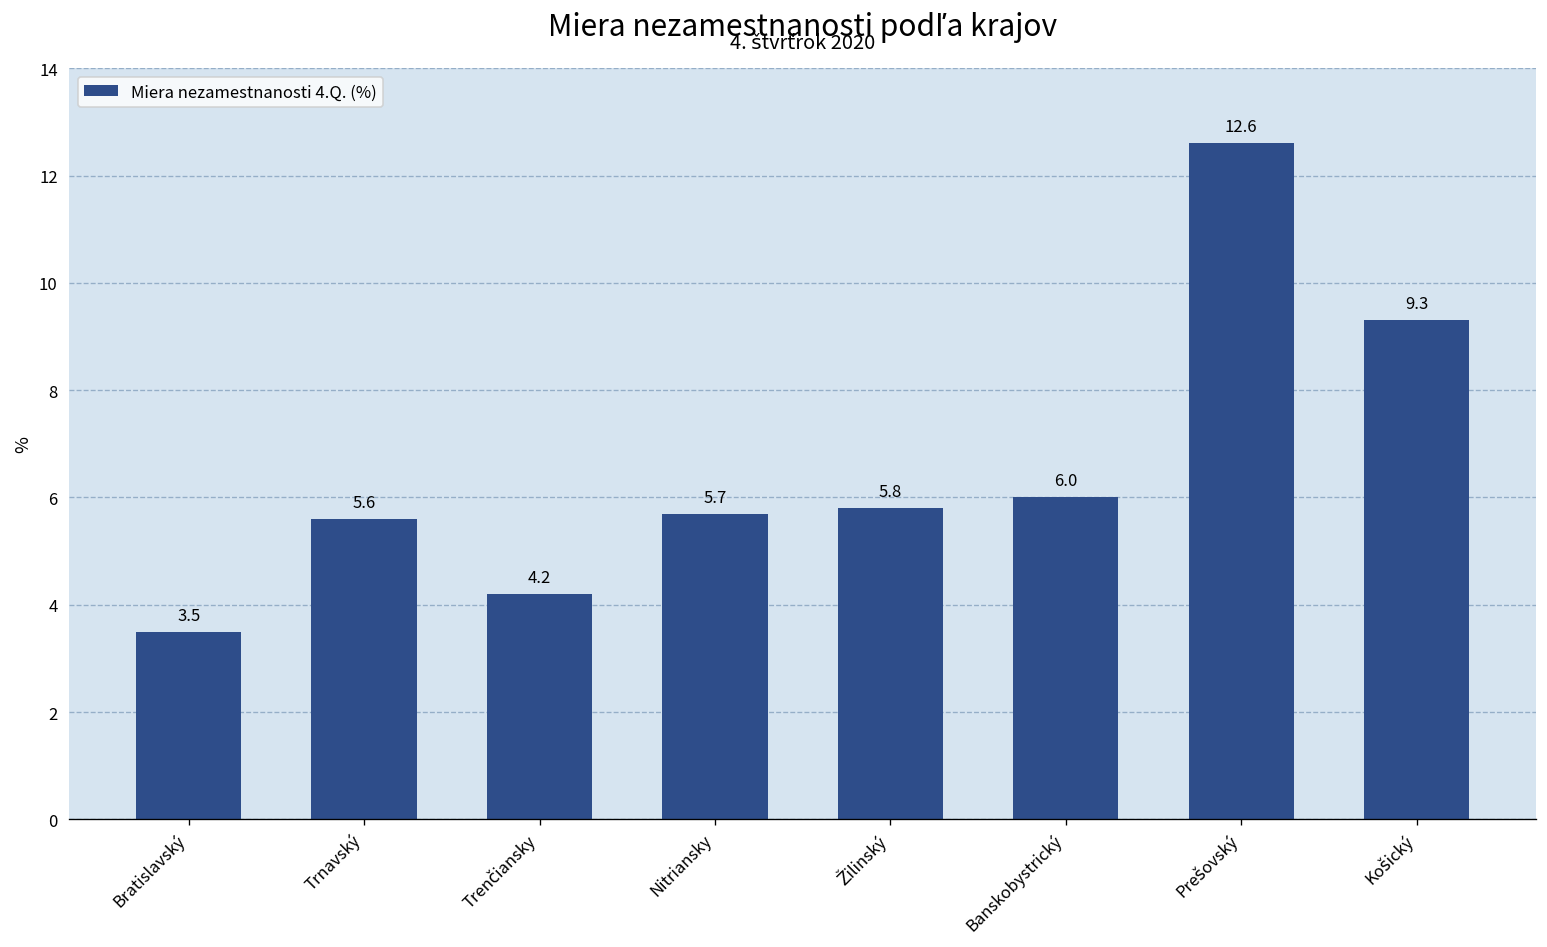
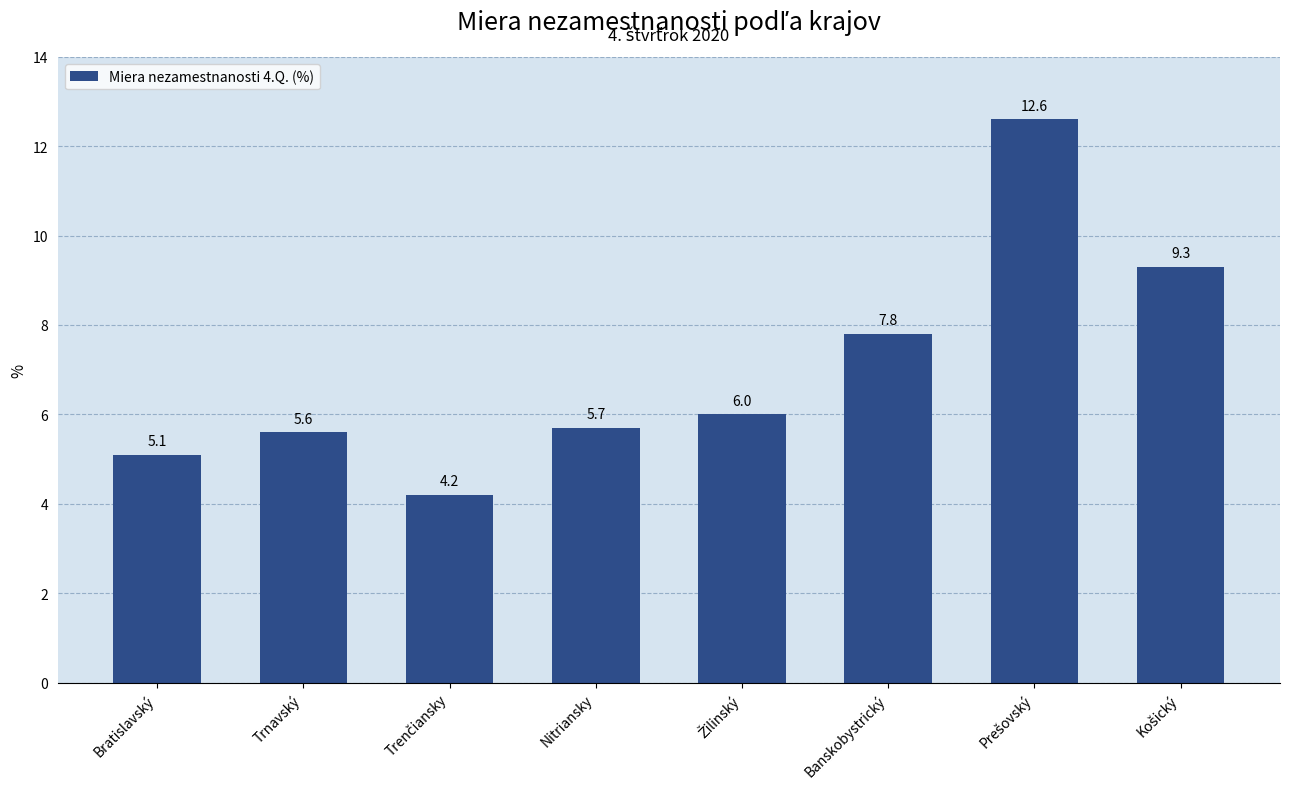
Bratislavský: 3.5 -> 5.1
Žilinský: 5.8 -> 6.0
Banskobystrický: 6.0 -> 7.8
